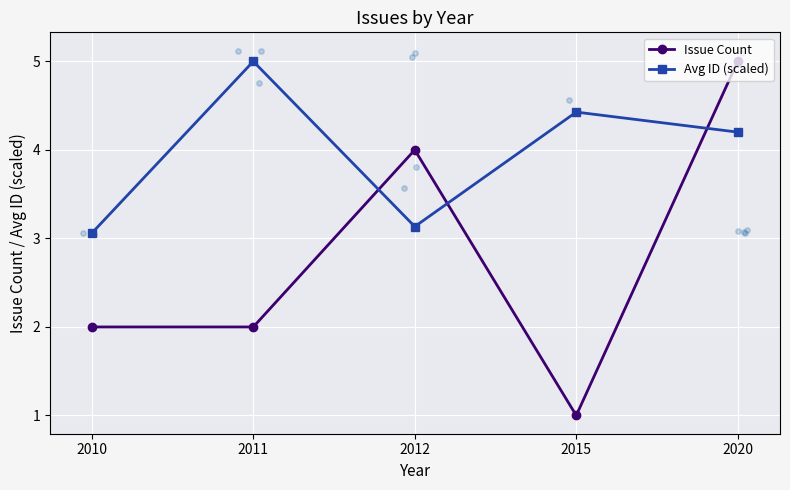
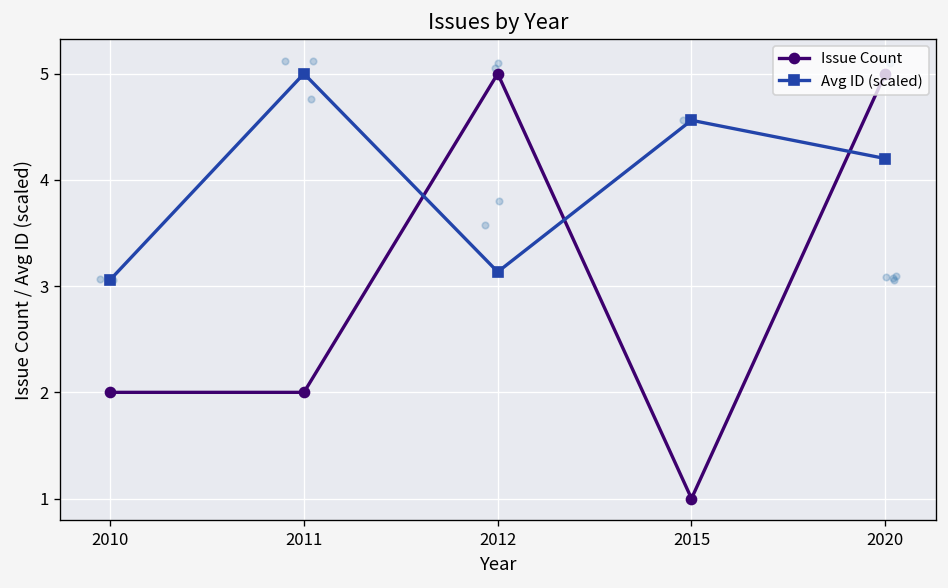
Issue Count, 2012: 4 -> 5
Avg ID (scaled), 2015: 4.4 -> 4.6
